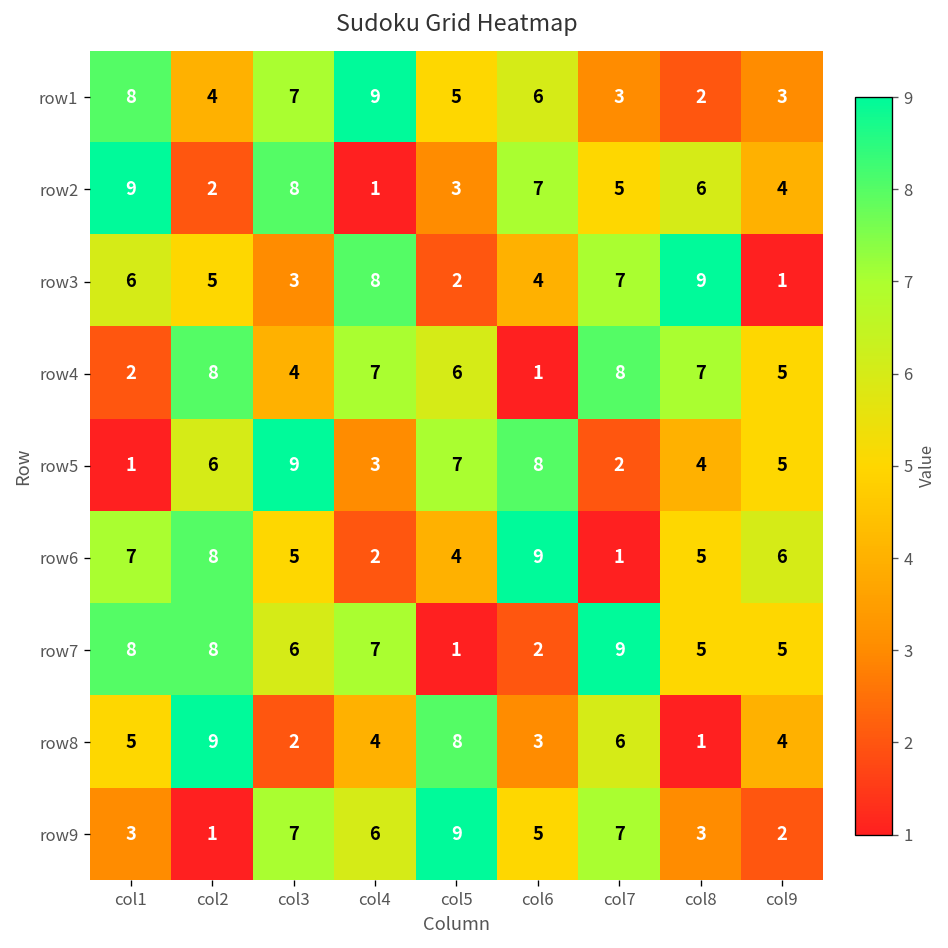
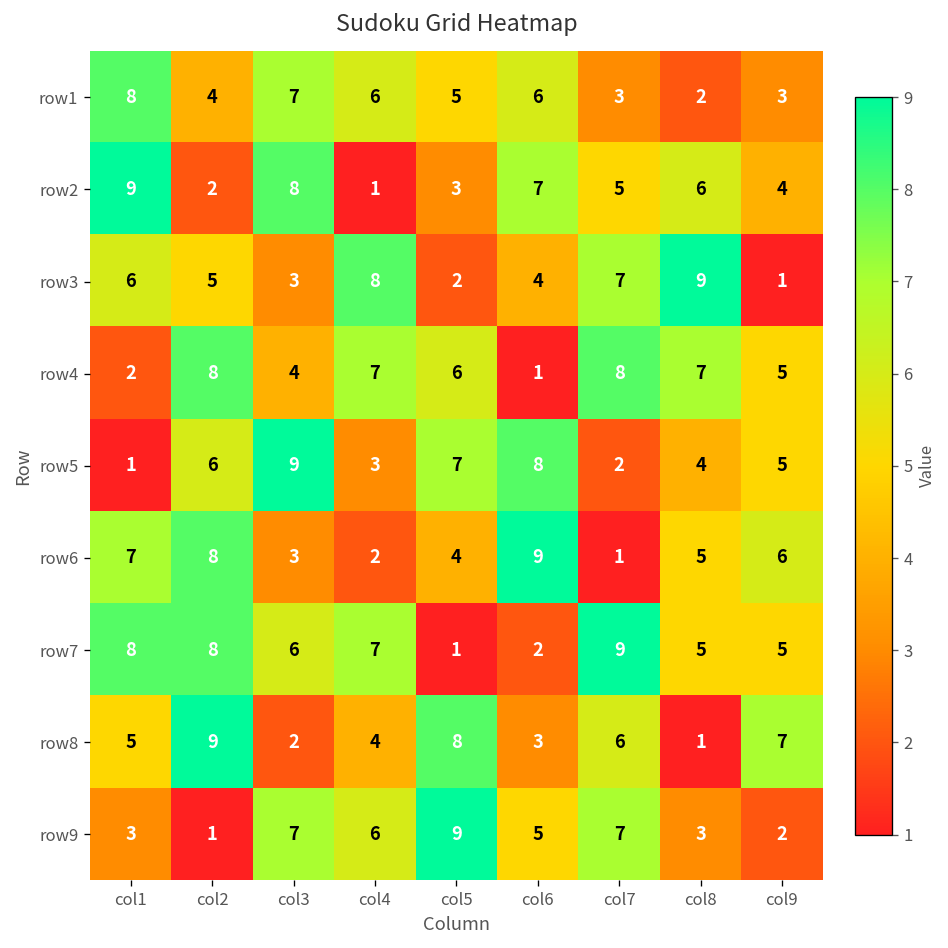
row1, col4: 9 -> 6
row6, col3: 5 -> 3
row8, col9: 4 -> 7
